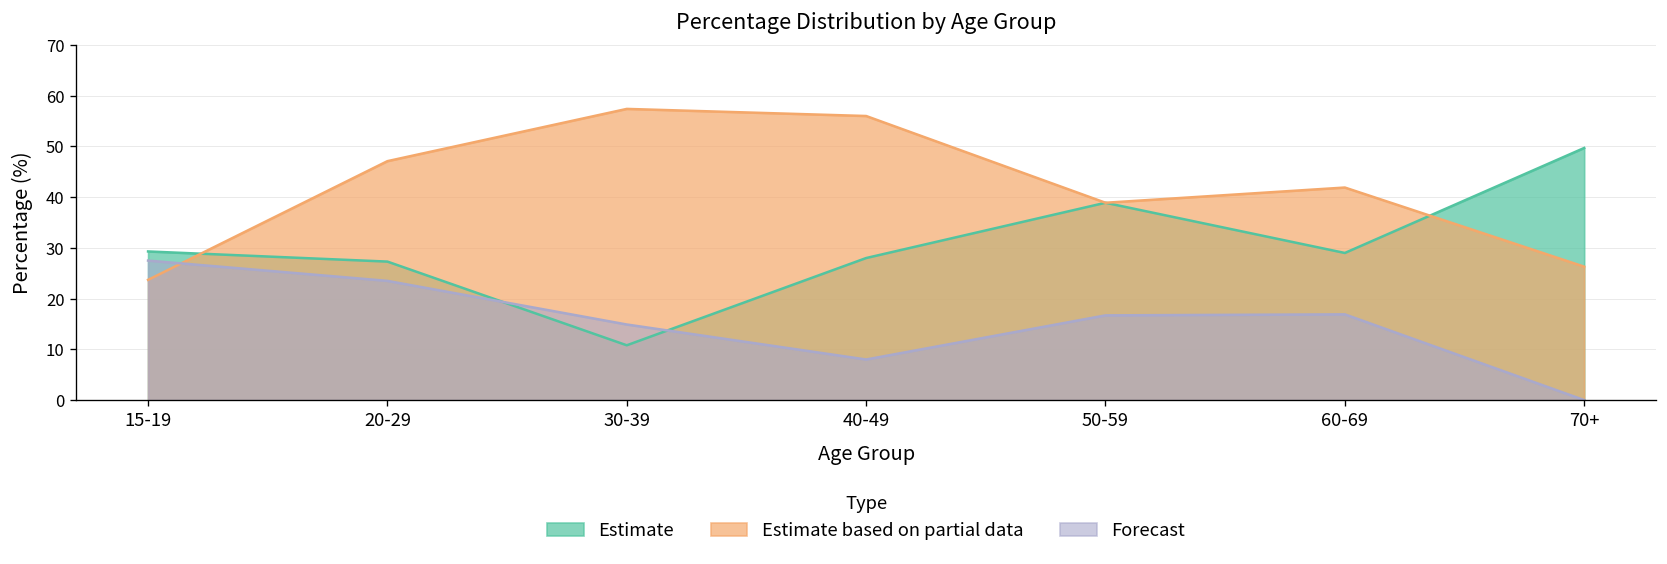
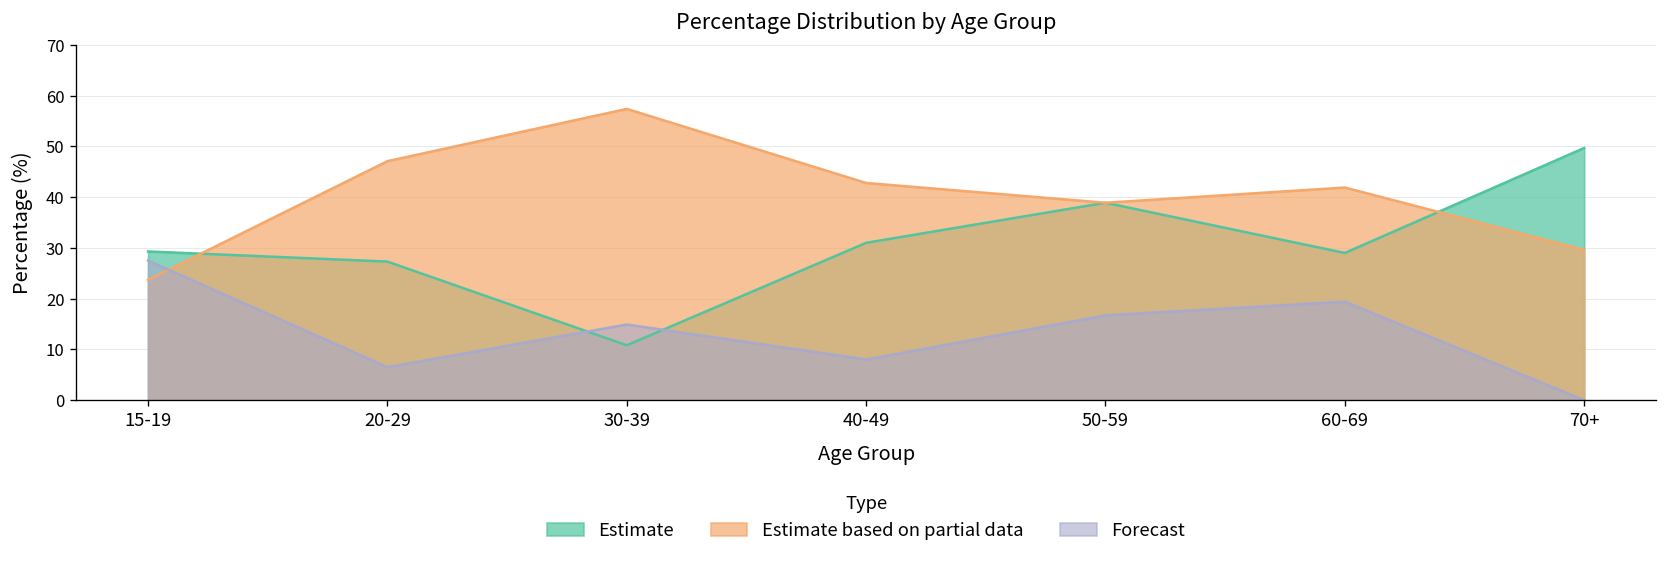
Forecast, 20-29: 24 -> 7
Estimate, 40-49: 28 -> 31
Estimate based on partial data, 40-49: 56 -> 43
Forecast, 60-69: 17 -> 19
Estimate based on partial data, 70+: 26 -> 30
